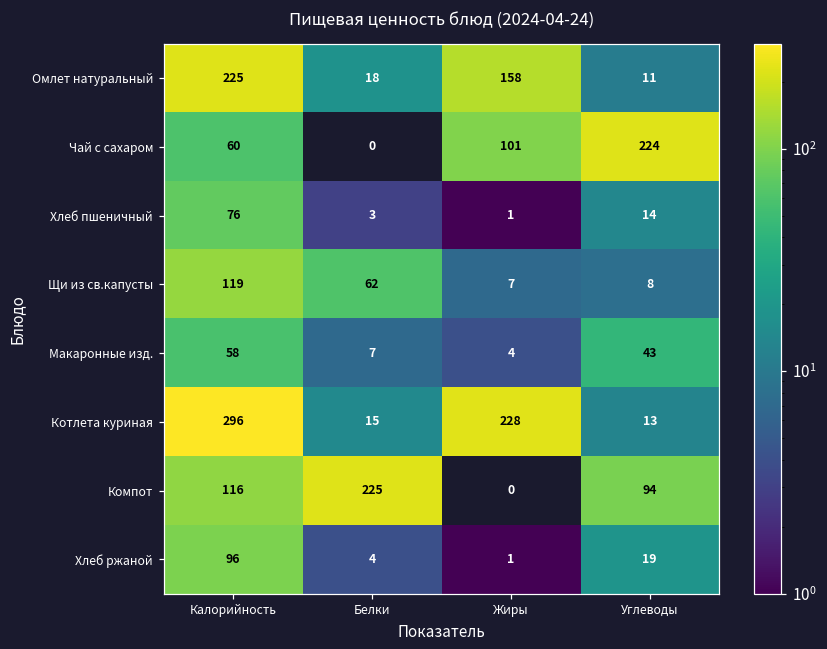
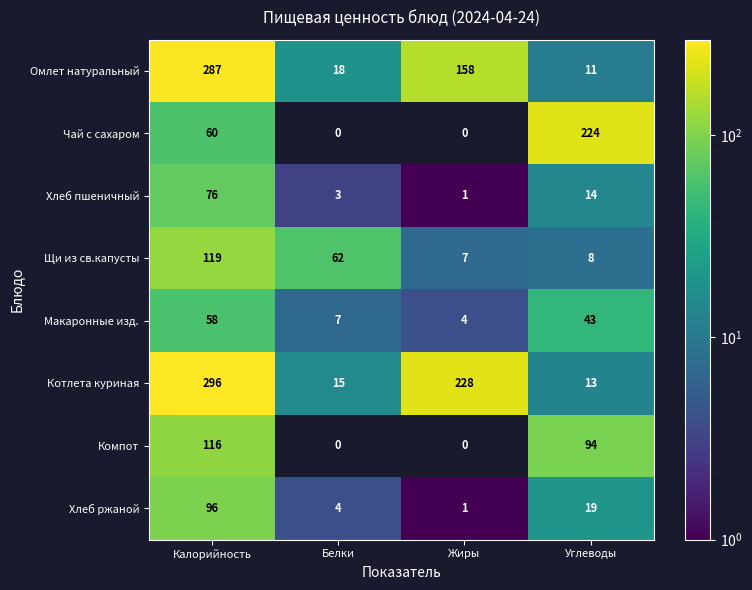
Омлет натуральный, Калорийность: 225 -> 287
Чай с сахаром, Жиры: 101 -> 0
Компот, Белки: 225 -> 0
